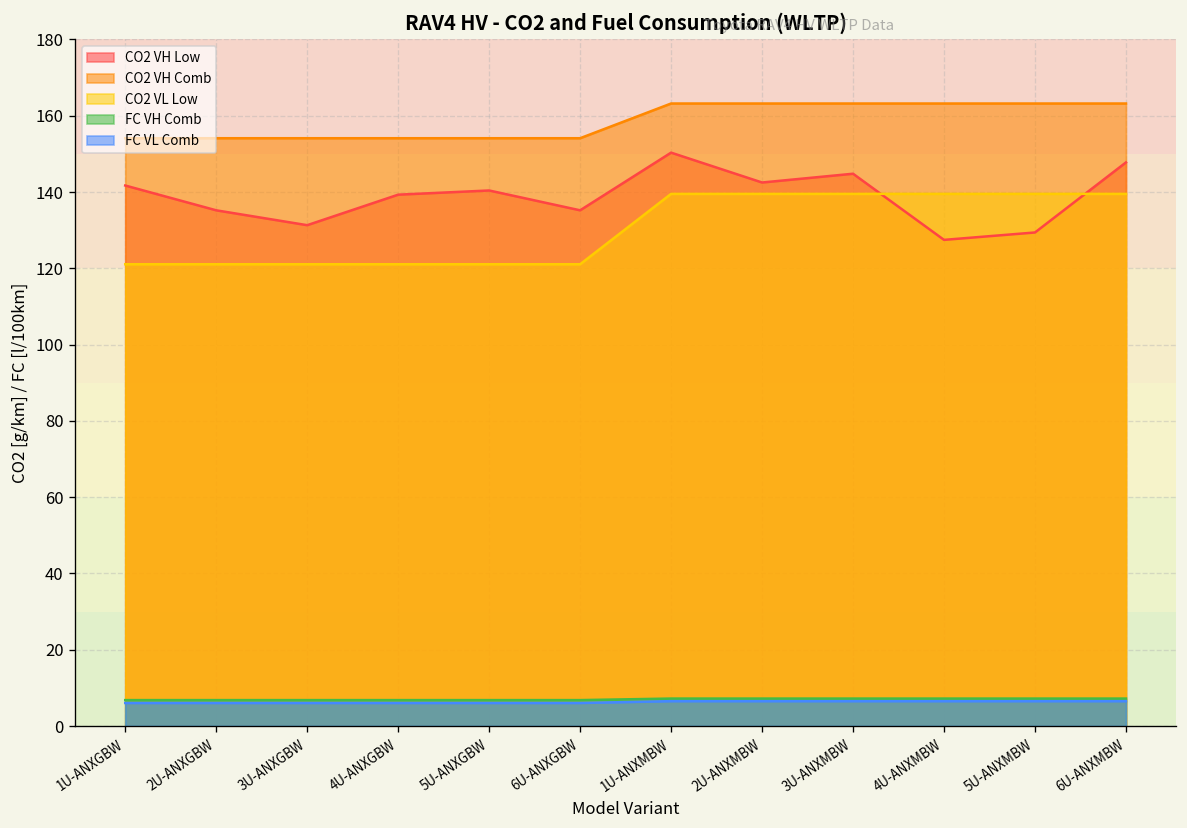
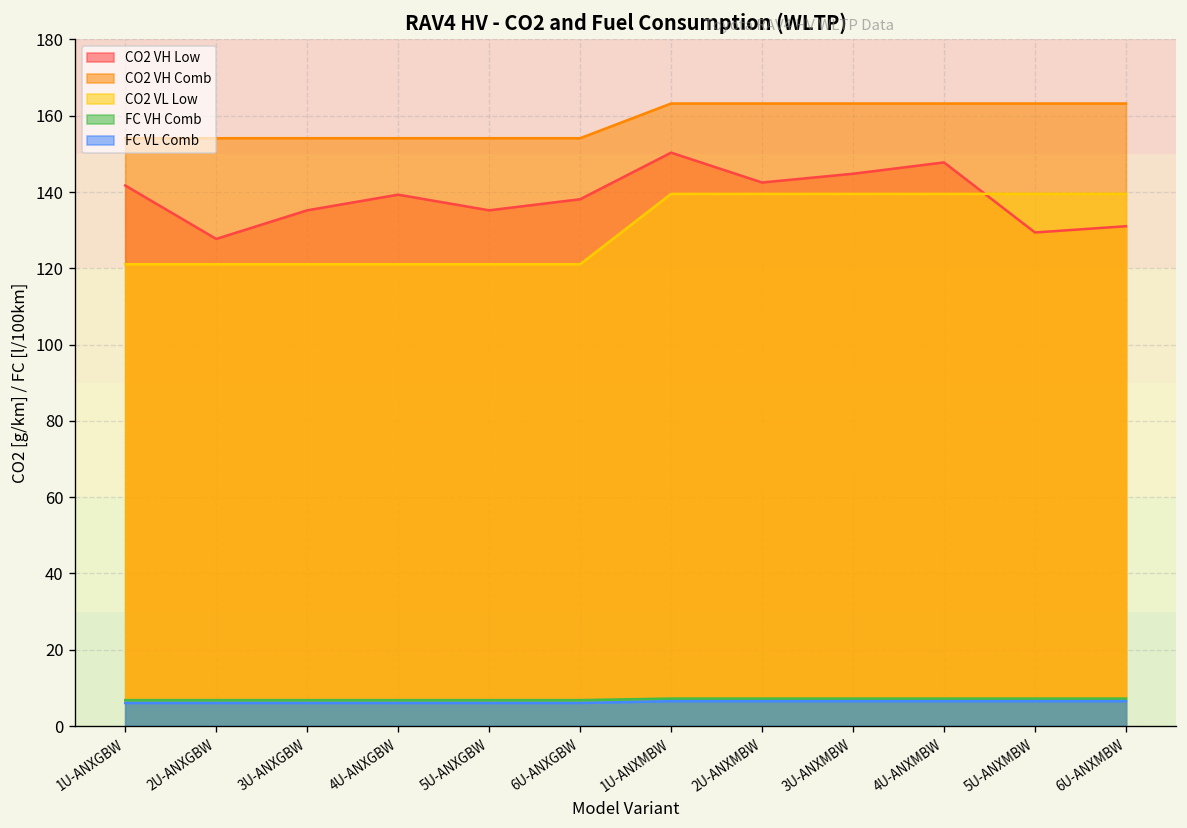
CO2 VH Low, 2U-ANXGBW: 135 -> 128
CO2 VH Low, 3U-ANXGBW: 131 -> 135
CO2 VH Low, 5U-ANXGBW: 140 -> 135
CO2 VH Low, 6U-ANXGBW: 135 -> 138
CO2 VH Low, 4U-ANXMBW: 127 -> 148
CO2 VH Low, 6U-ANXMBW: 148 -> 131
